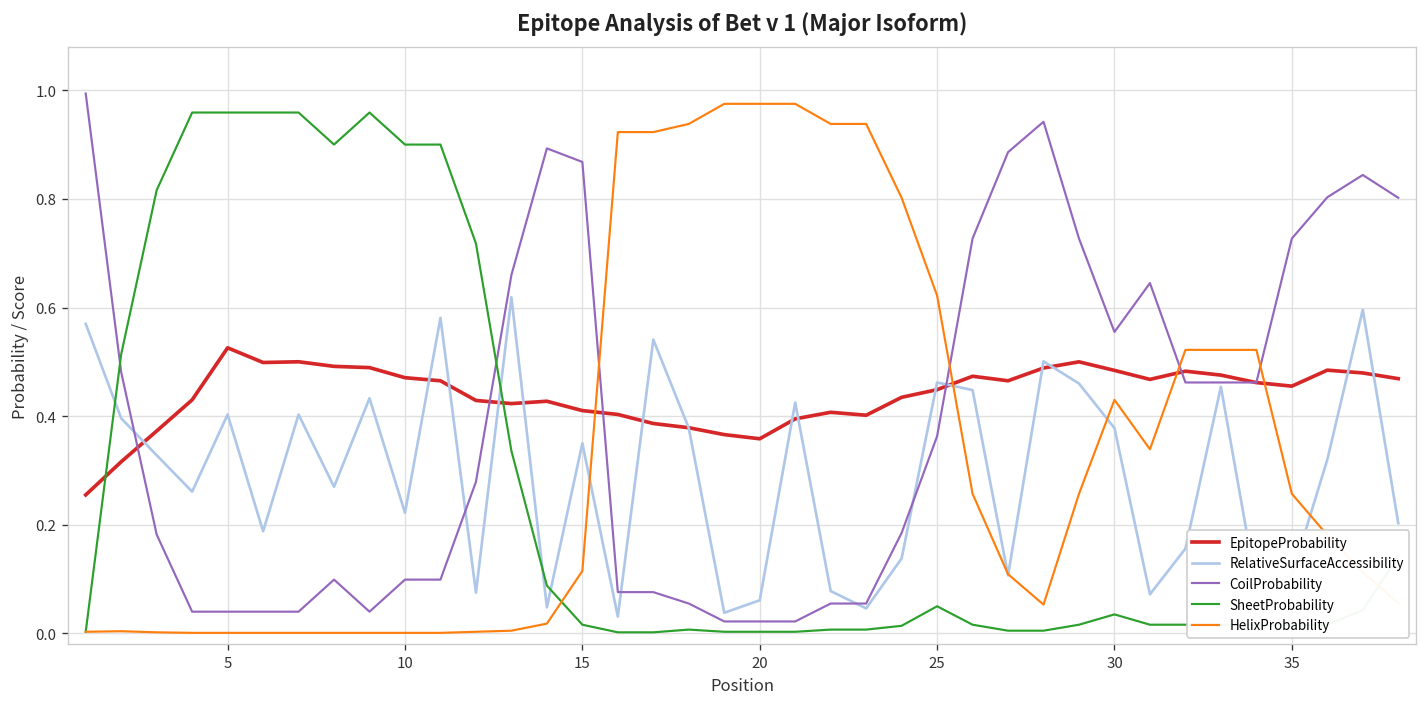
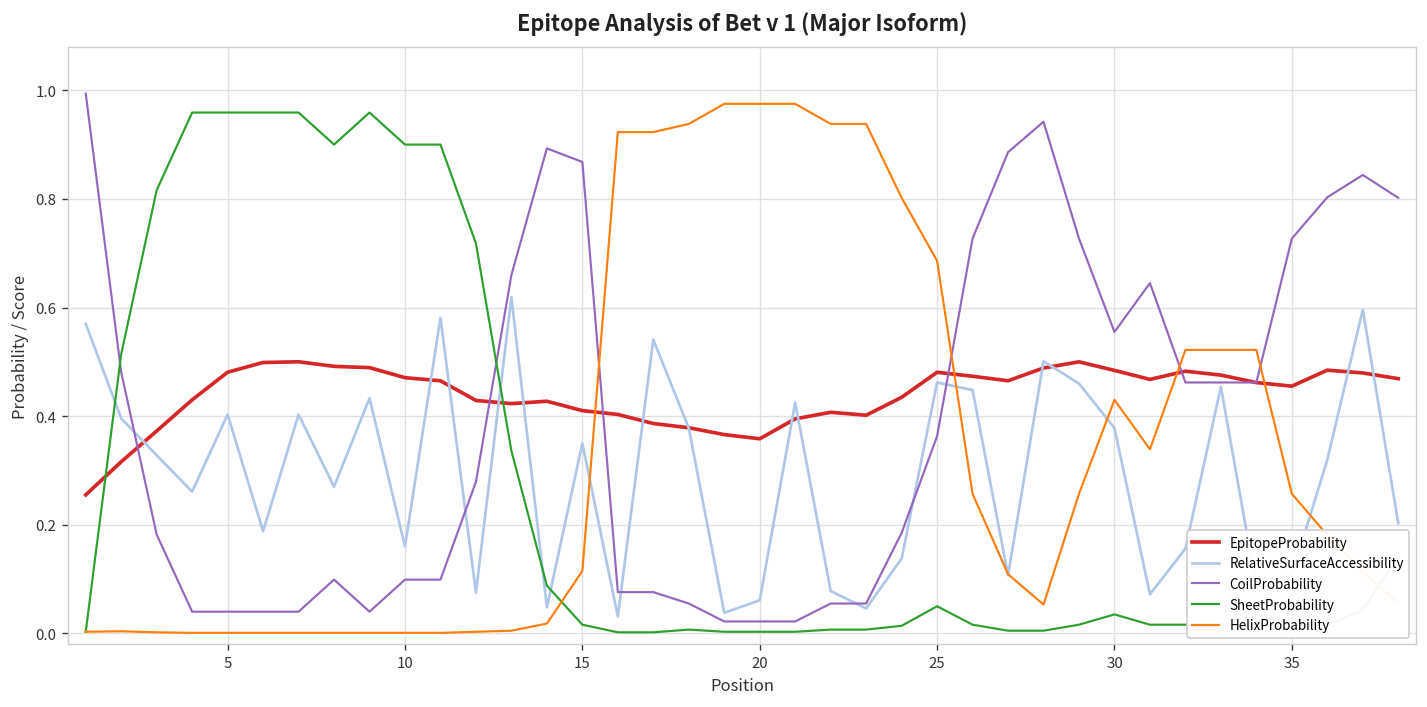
EpitopeProbability, 5: 0.53 -> 0.48
RelativeSurfaceAccessibility, 10: 0.22 -> 0.16
EpitopeProbability, 25: 0.45 -> 0.48
HelixProbability, 25: 0.62 -> 0.69
